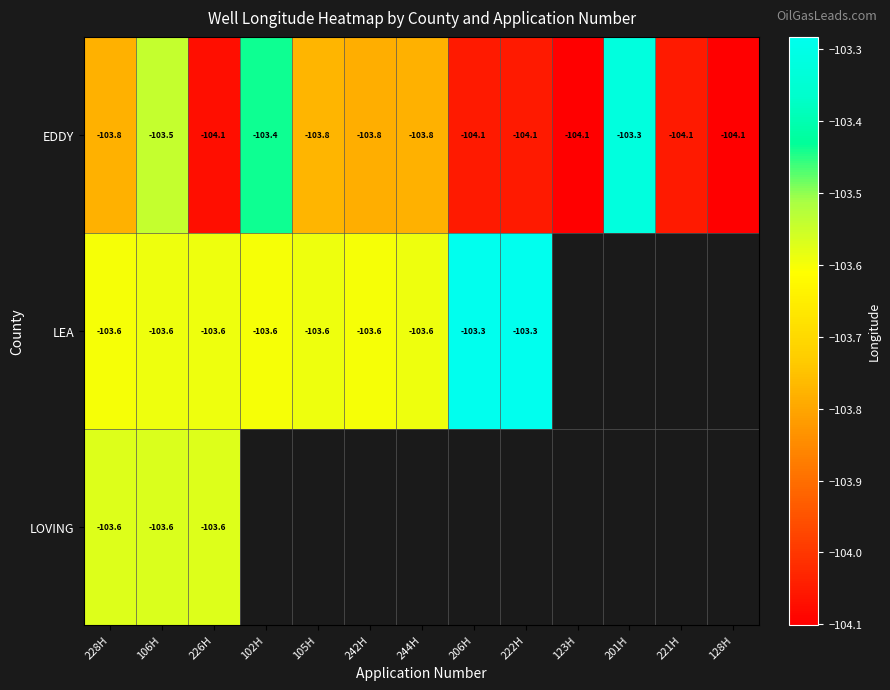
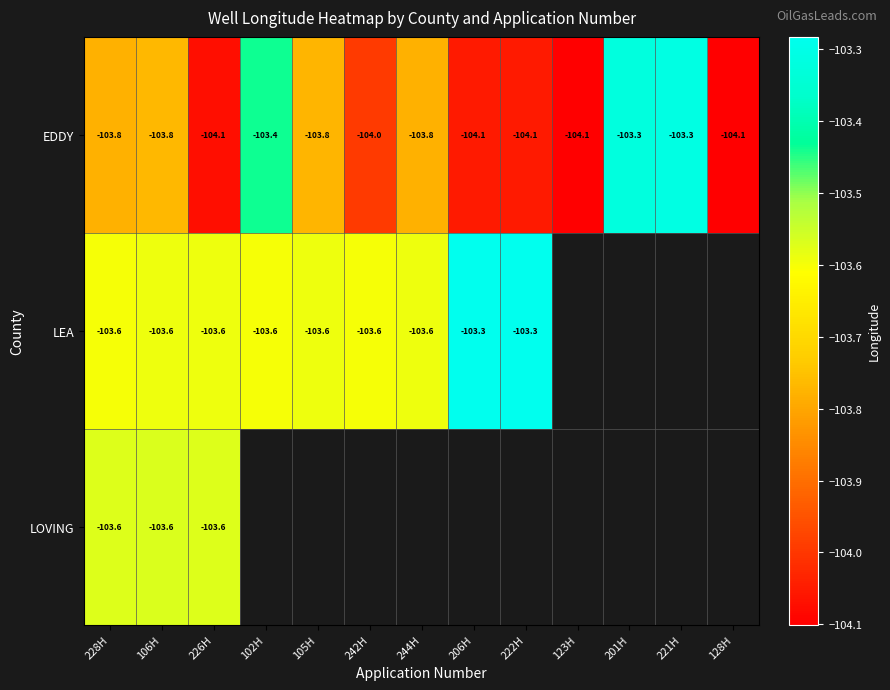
EDDY, 106H: -103.5 -> -103.8
EDDY, 242H: -103.8 -> -104.0
EDDY, 221H: -104.1 -> -103.3
